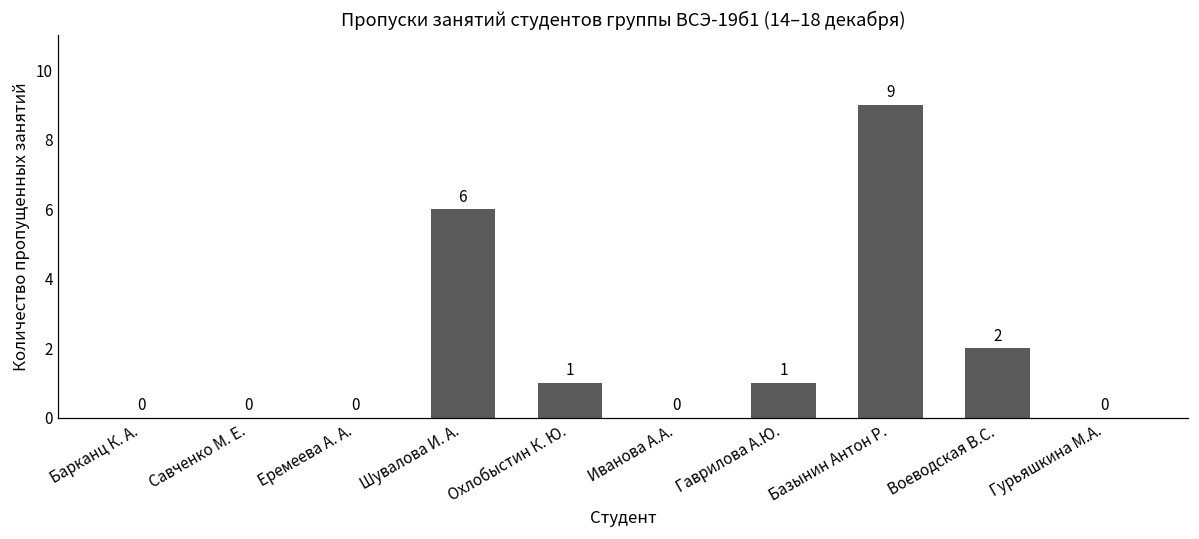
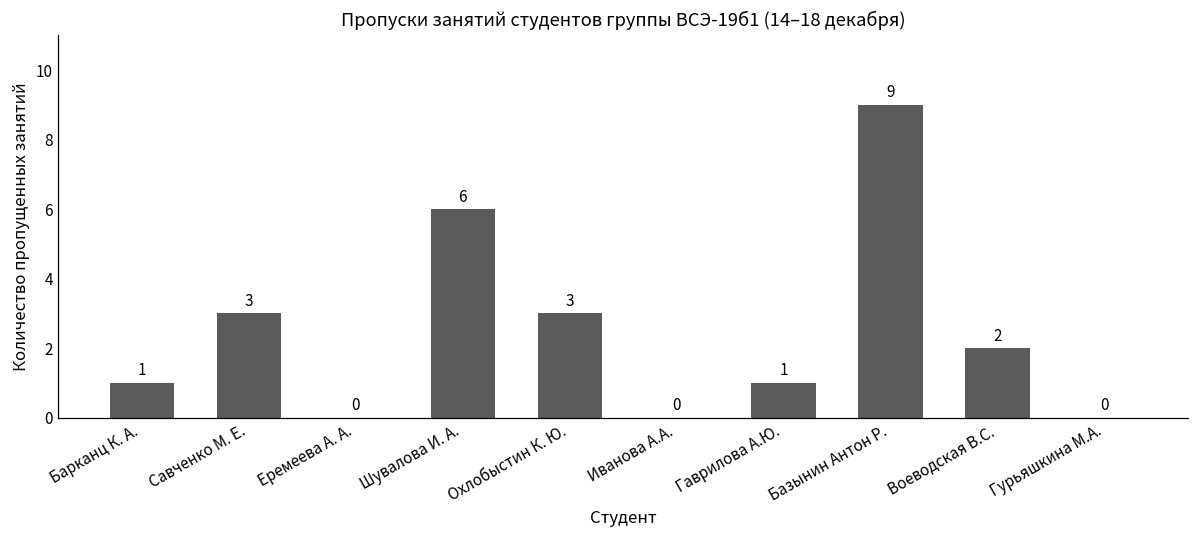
Барканц К. А.: 0 -> 1
Савченко М. Е.: 0 -> 3
Охлобыстин К. Ю.: 1 -> 3
